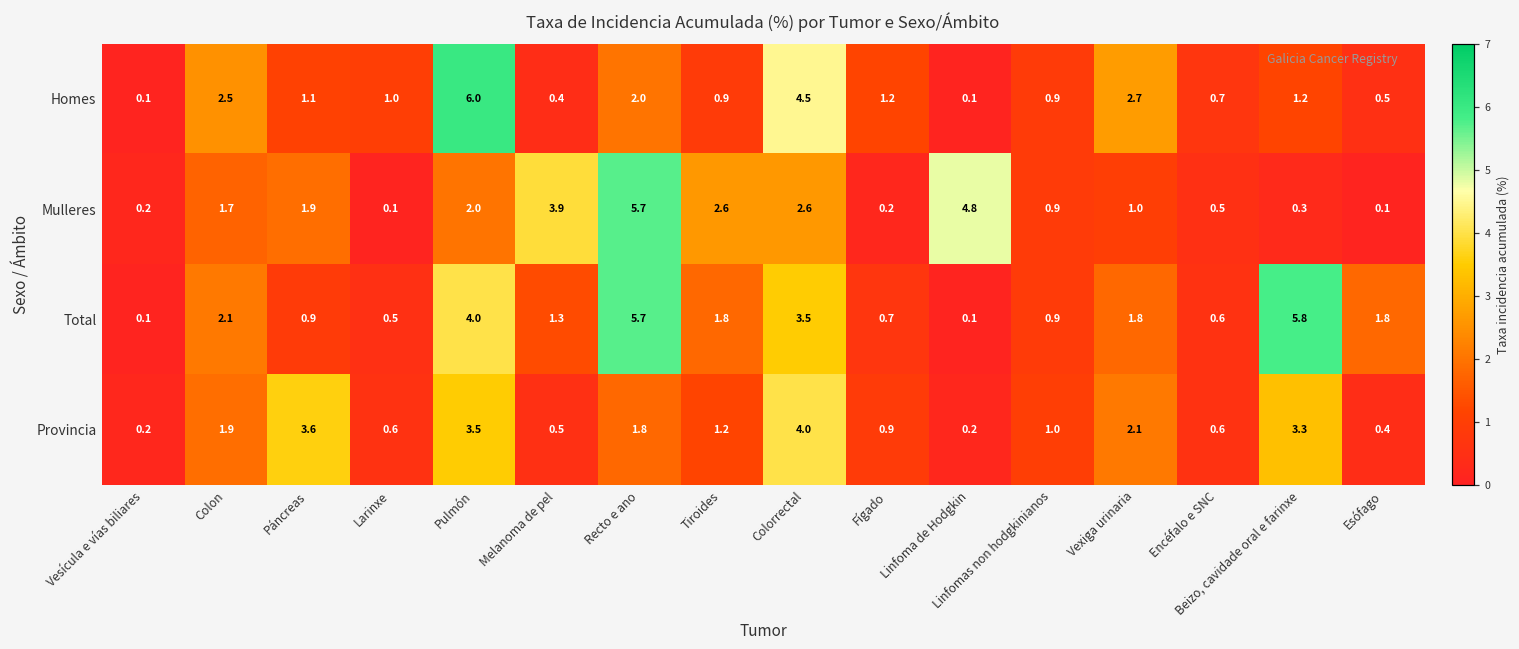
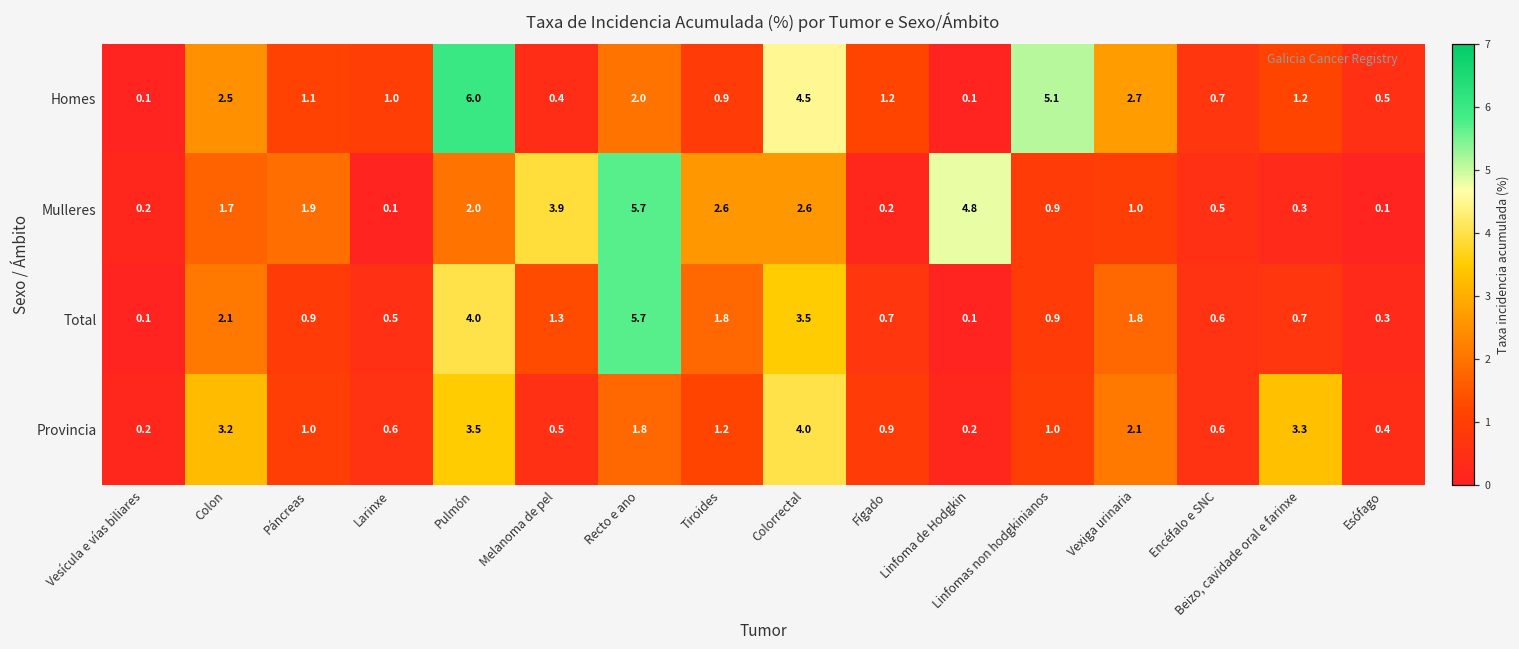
Homes, Linfomas non hodgkinianos: 0.9 -> 5.1
Total, Beizo, cavidade oral e farinxe: 5.8 -> 0.7
Total, Esófago: 1.8 -> 0.3
Provincia, Colon: 1.9 -> 3.2
Provincia, Páncreas: 3.6 -> 1.0
